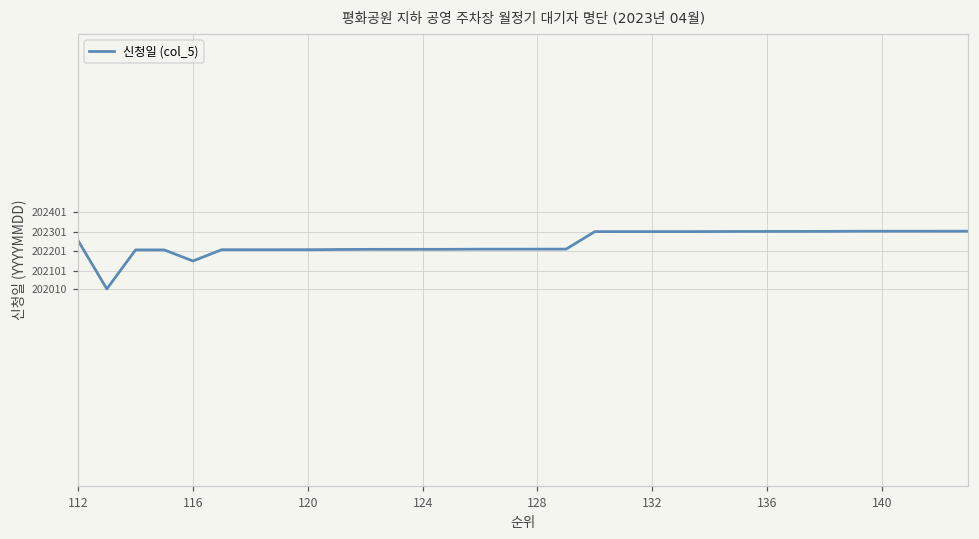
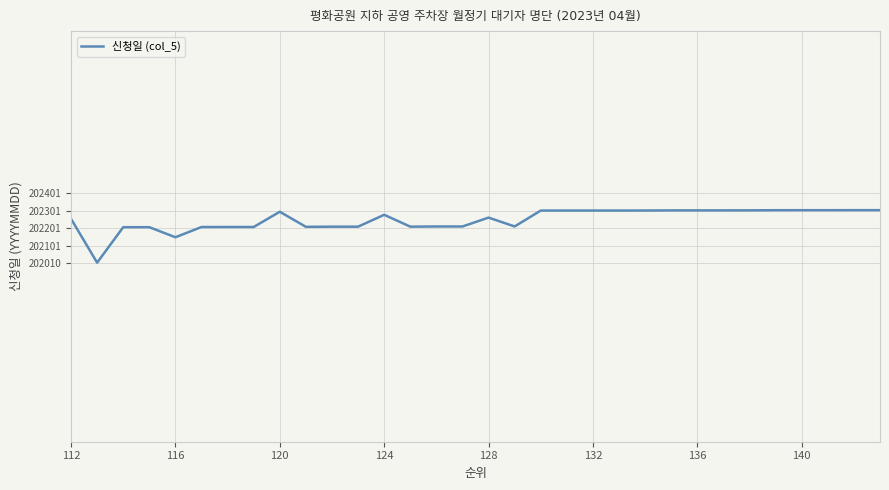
120: 202210 -> 202290
124: 202210 -> 202280
128: 202210 -> 202260
